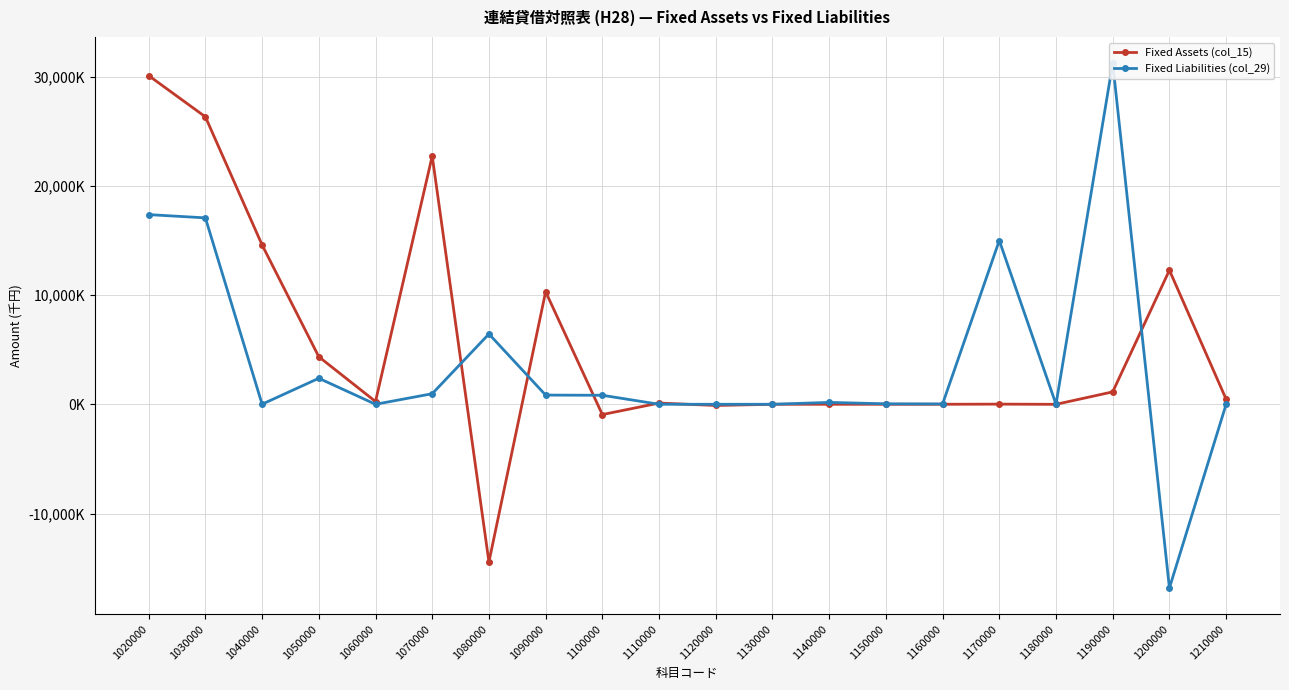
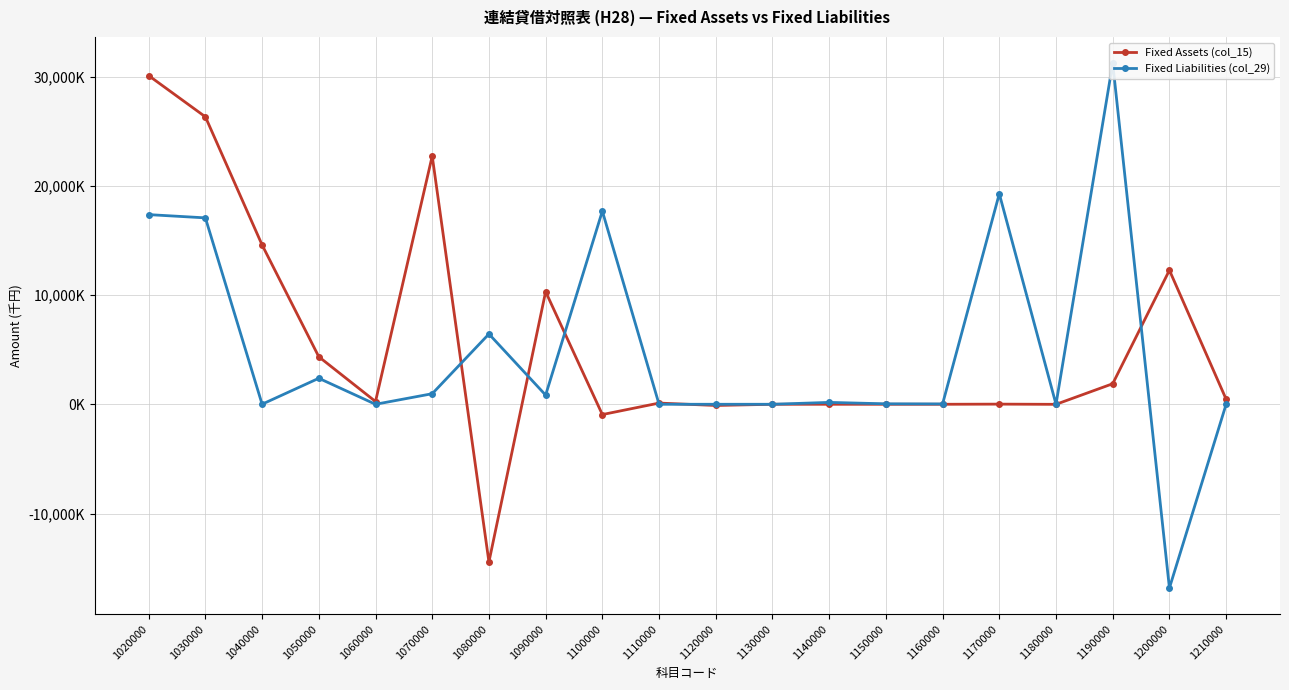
Fixed Liabilities (col_29), 1100000: 800,000 -> 17,700,000
Fixed Liabilities (col_29), 1170000: 15,000,000 -> 19,300,000
Fixed Assets (col_15), 1190000: 1,100,000 -> 1,900,000
